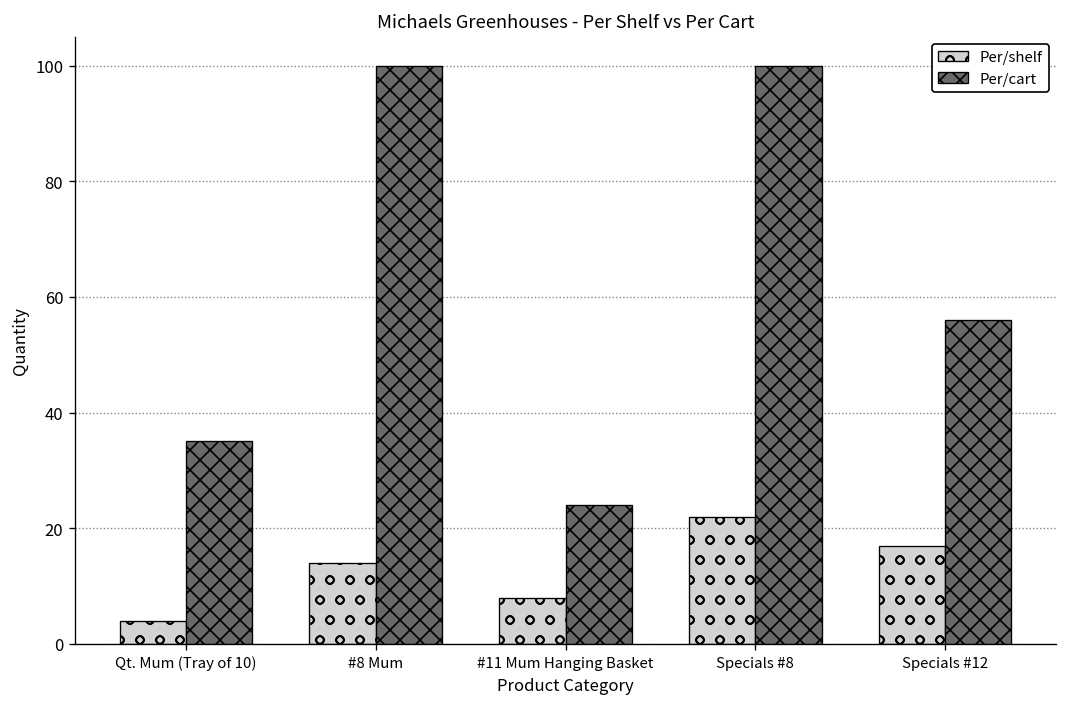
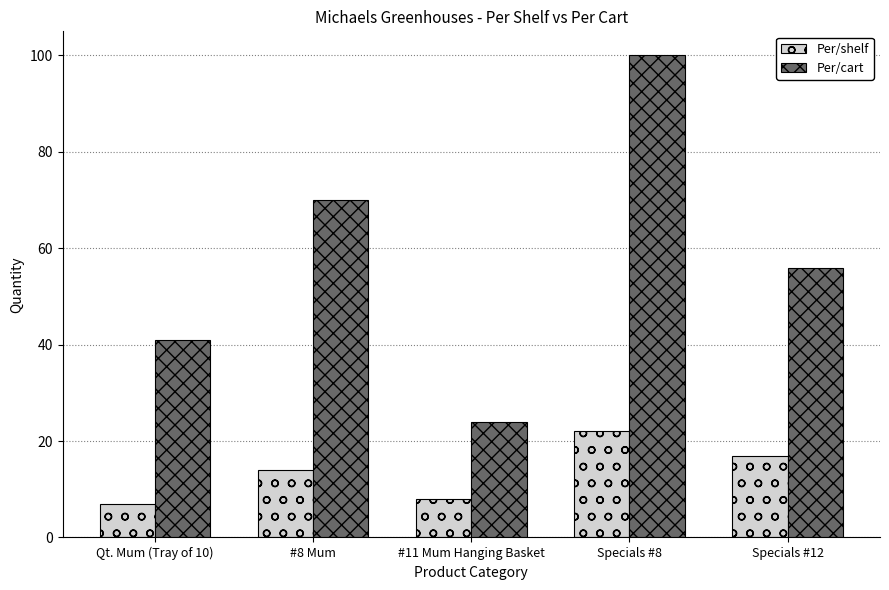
Per/shelf, Qt. Mum (Tray of 10): 4 -> 7
Per/cart, Qt. Mum (Tray of 10): 35 -> 41
Per/cart, #8 Mum: 100 -> 70
